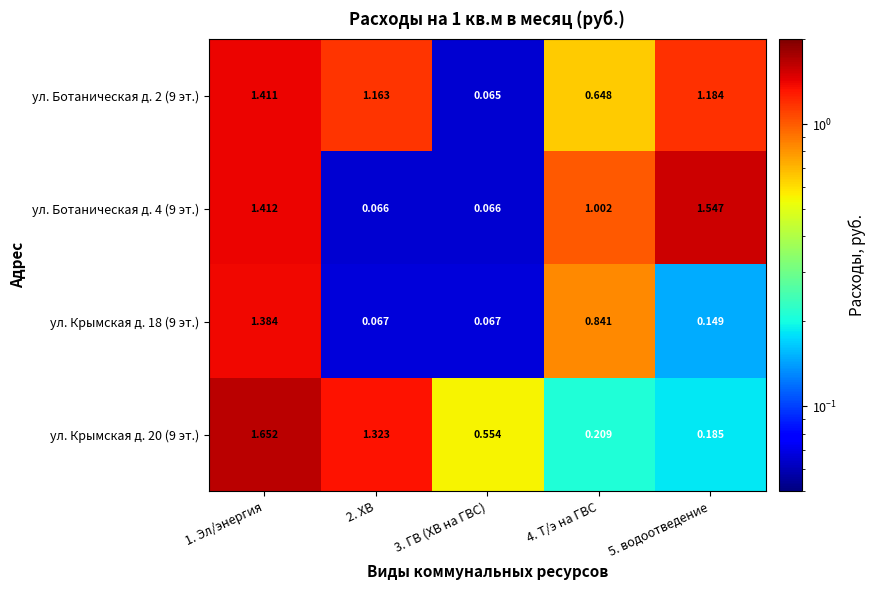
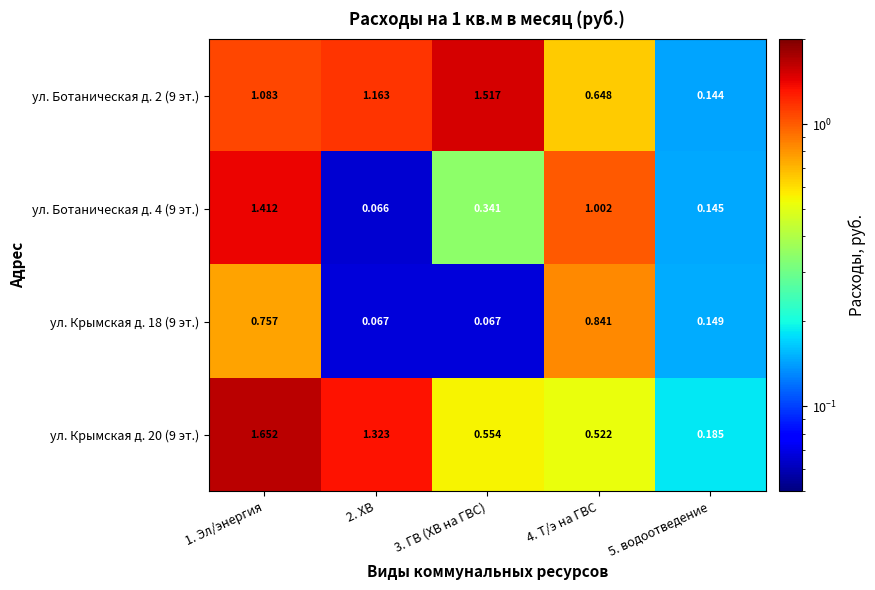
ул. Ботаническая д. 2 (9 эт.), 1. Эл/энергия: 1.411 -> 1.083
ул. Ботаническая д. 2 (9 эт.), 3. ГВ (ХВ на ГВС): 0.065 -> 1.517
ул. Ботаническая д. 2 (9 эт.), 5. водоотведение: 1.184 -> 0.144
ул. Ботаническая д. 4 (9 эт.), 3. ГВ (ХВ на ГВС): 0.066 -> 0.341
ул. Ботаническая д. 4 (9 эт.), 5. водоотведение: 1.547 -> 0.145
ул. Крымская д. 18 (9 эт.), 1. Эл/энергия: 1.384 -> 0.757
ул. Крымская д. 20 (9 эт.), 4. Т/э на ГВС: 0.209 -> 0.522
